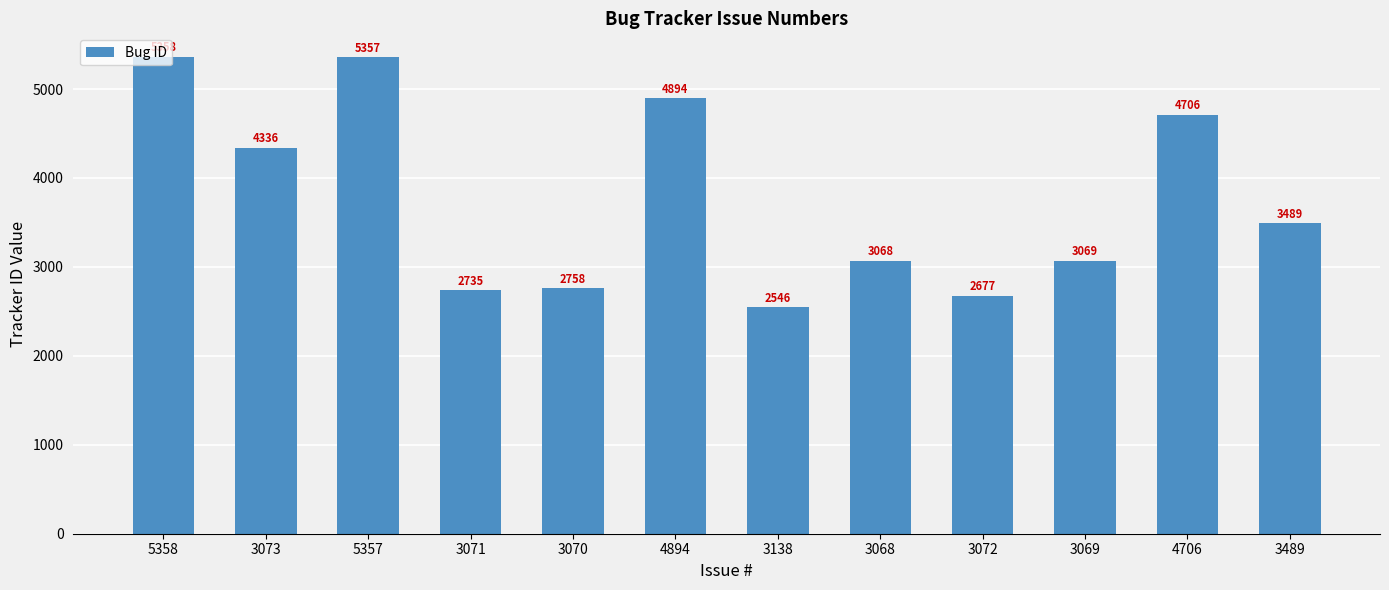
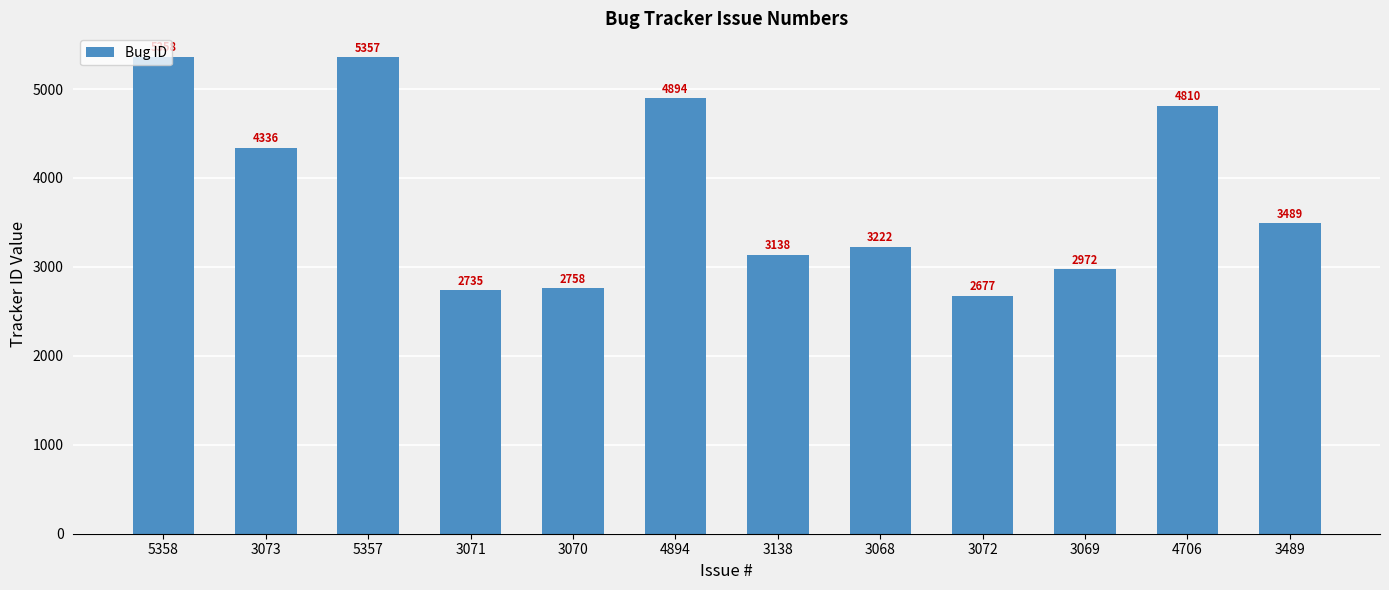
3138: 2546 -> 3138
3068: 3068 -> 3222
3069: 3069 -> 2972
4706: 4706 -> 4810
